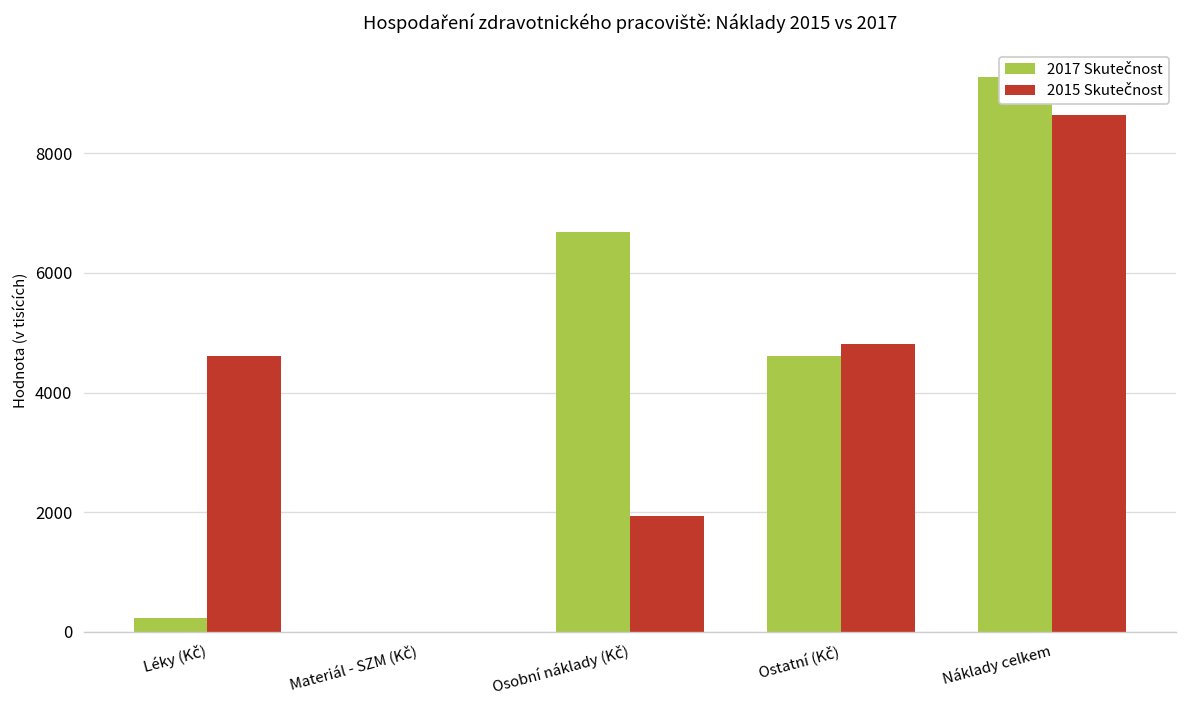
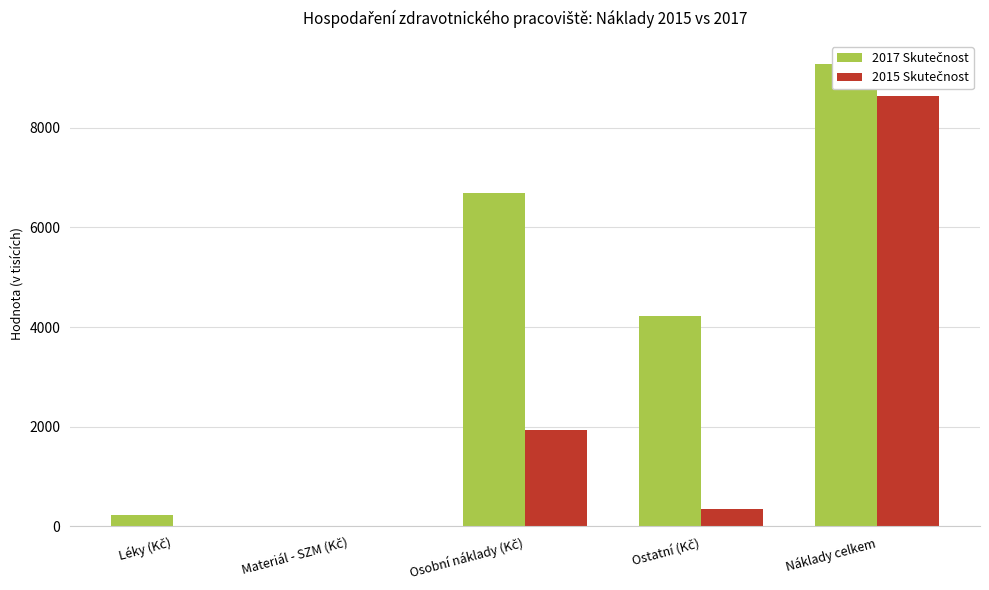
2015 Skutečnost, Léky (Kč): 4600 -> 0
2017 Skutečnost, Ostatní (Kč): 4600 -> 4200
2015 Skutečnost, Ostatní (Kč): 4800 -> 300
